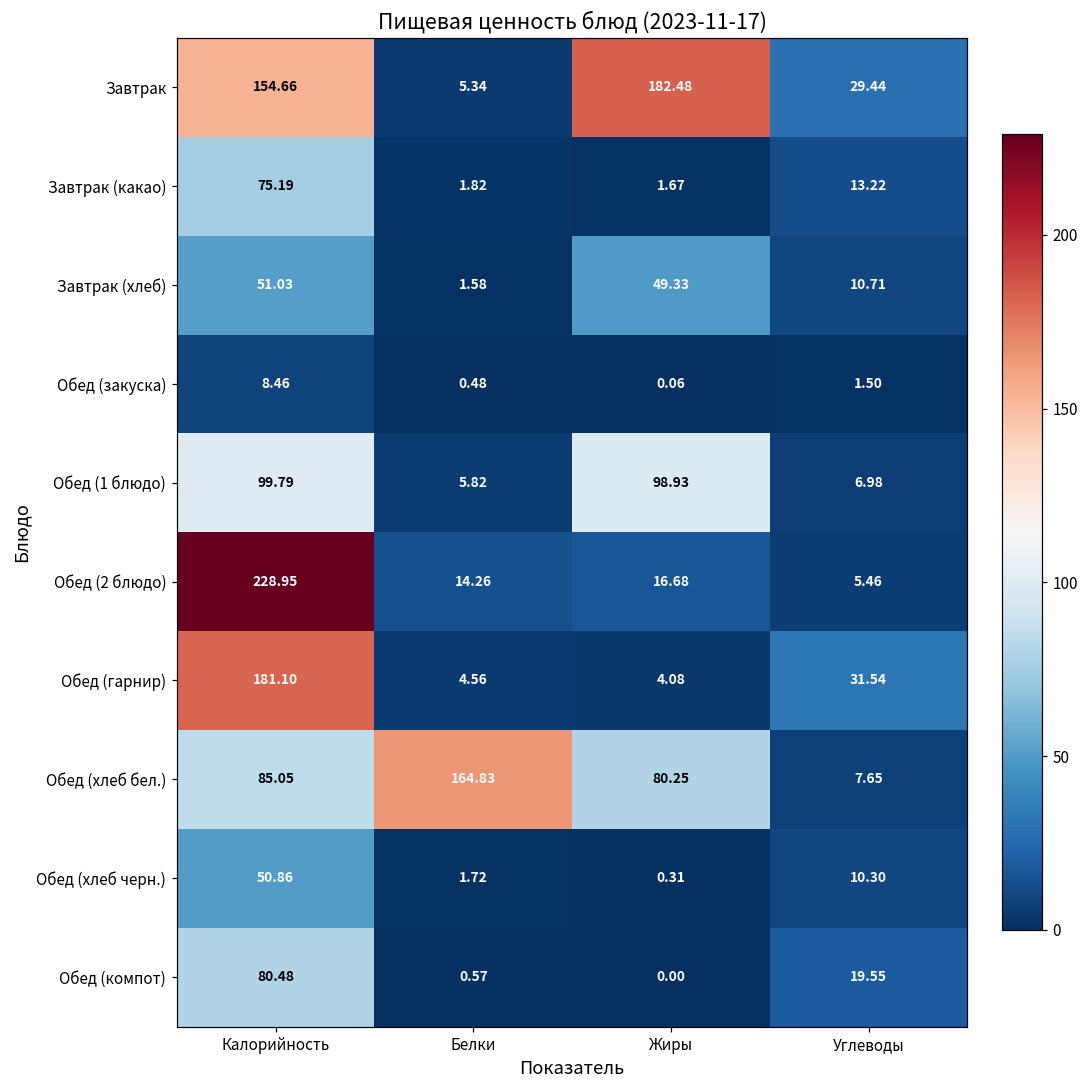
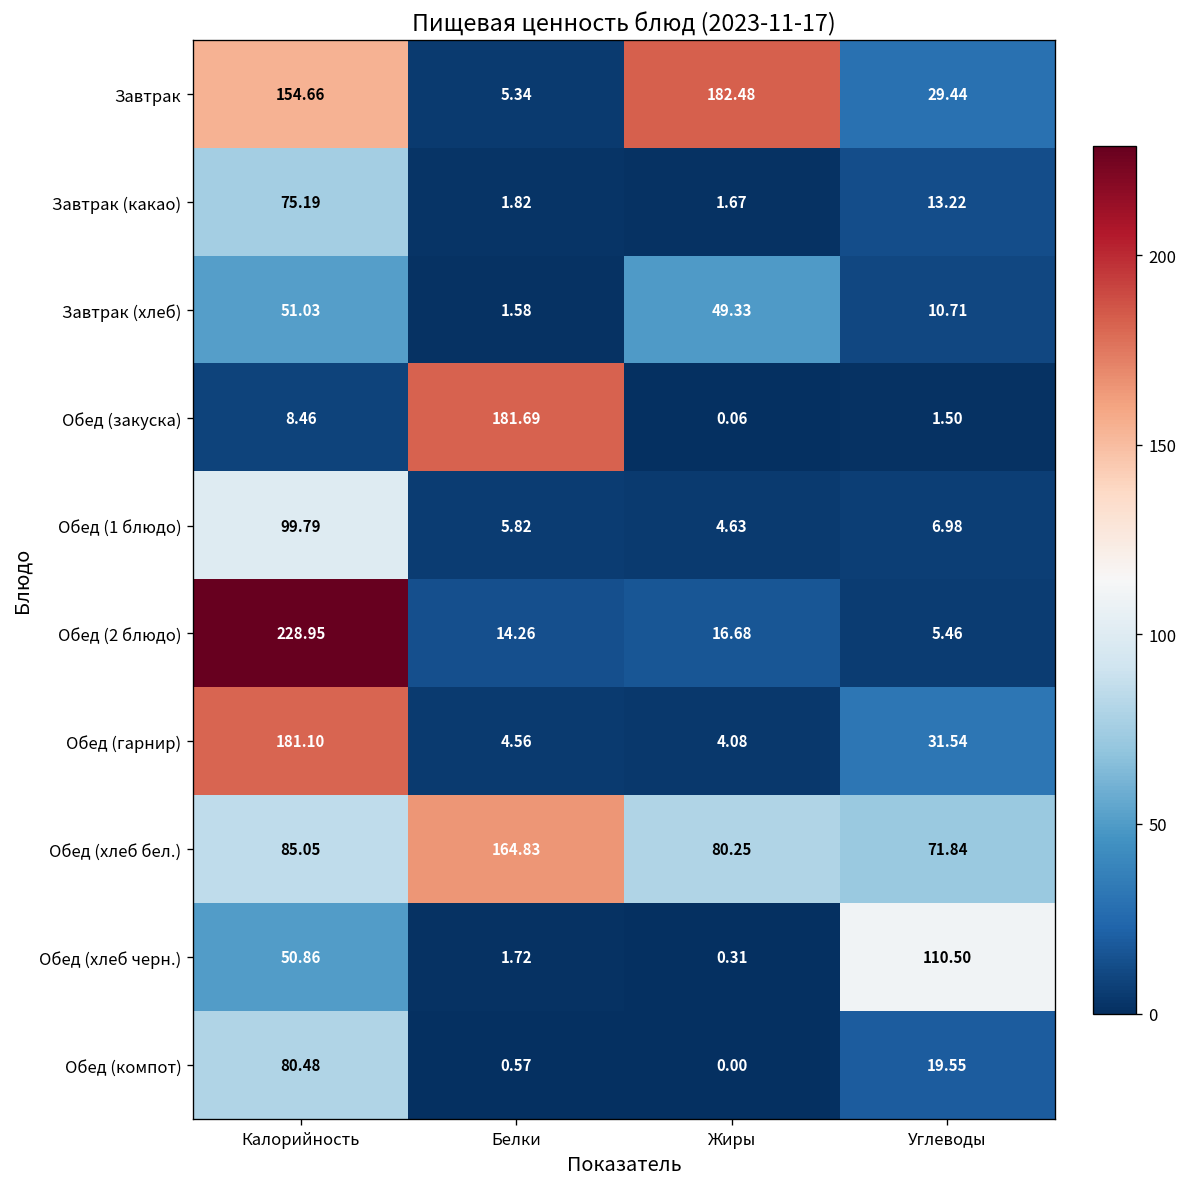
Обед (закуска), Белки: 0.48 -> 181.69
Обед (1 блюдо), Жиры: 98.93 -> 4.63
Обед (хлеб бел.), Углеводы: 7.65 -> 71.84
Обед (хлеб черн.), Углеводы: 10.30 -> 110.50
